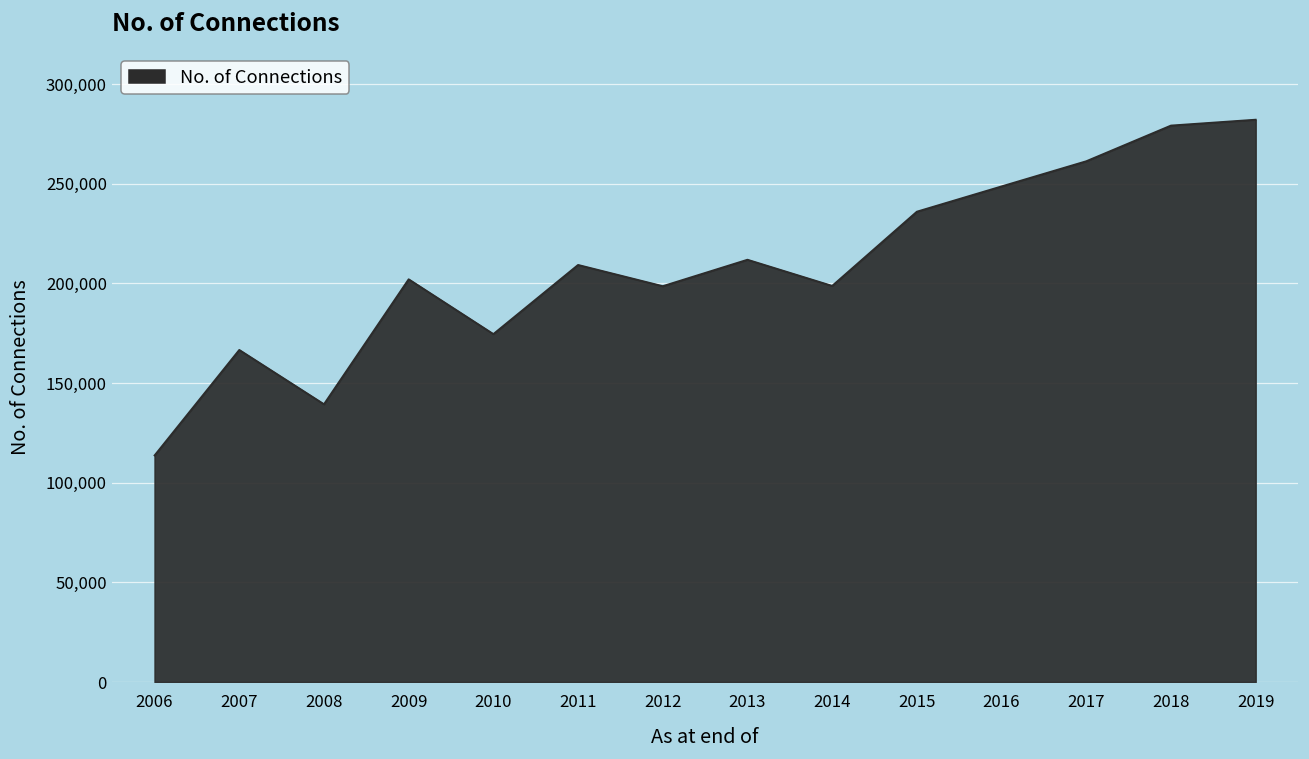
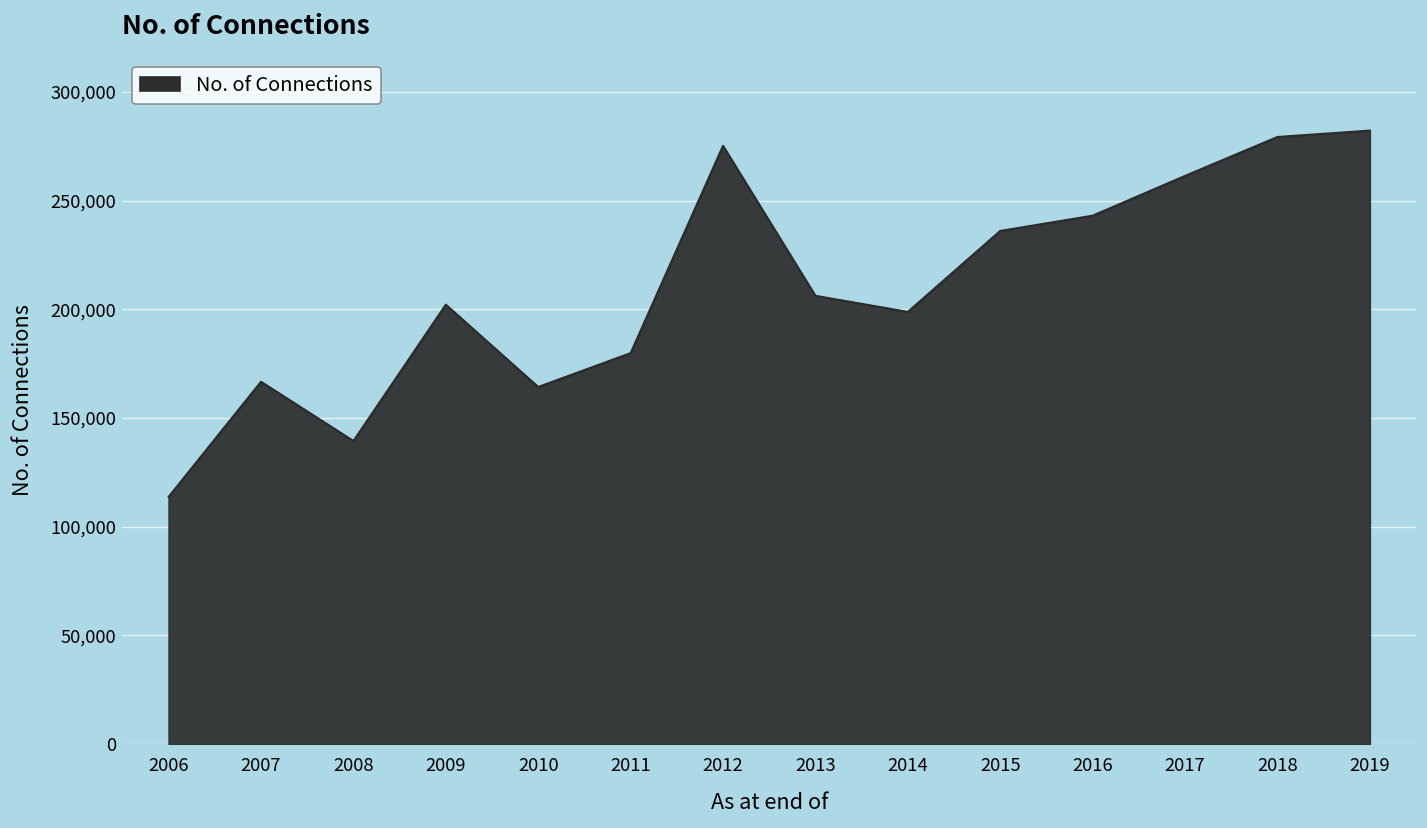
2010: 175,000 -> 164,000
2011: 209,000 -> 180,000
2012: 199,000 -> 275,000
2013: 212,000 -> 206,000
2016: 249,000 -> 243,000
